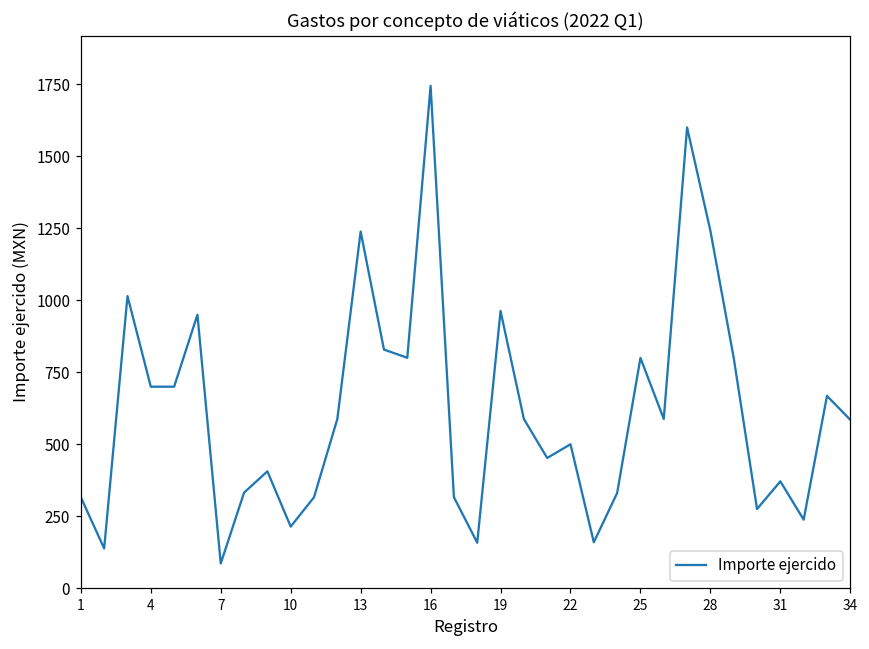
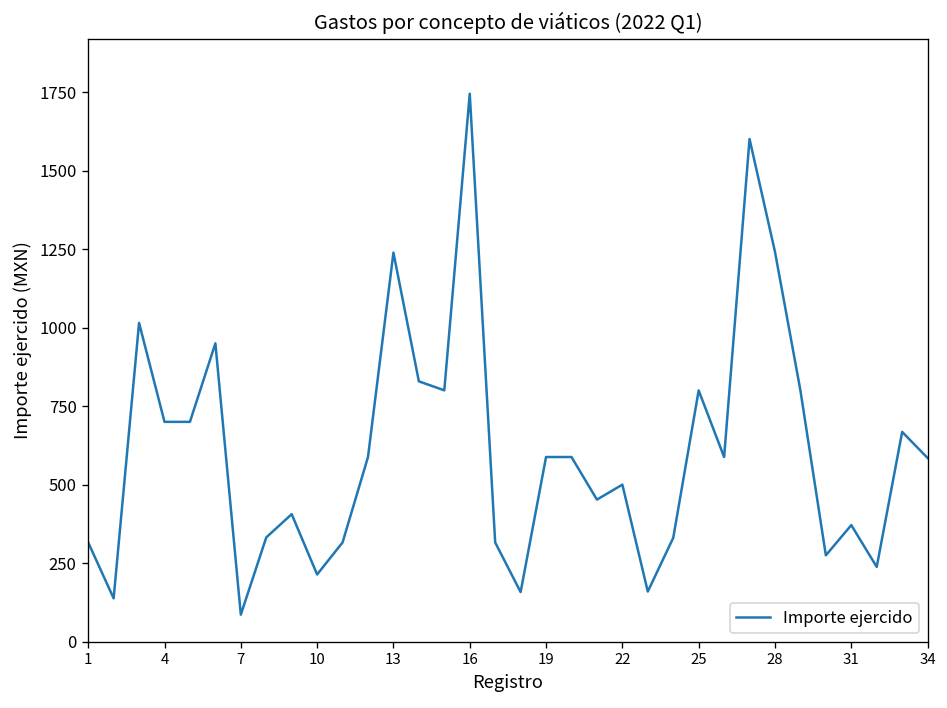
19: 960 -> 590
